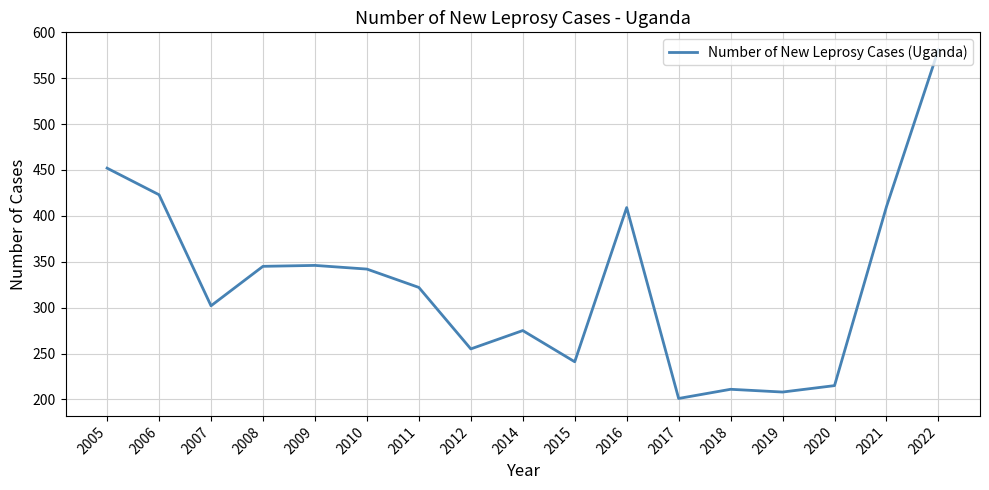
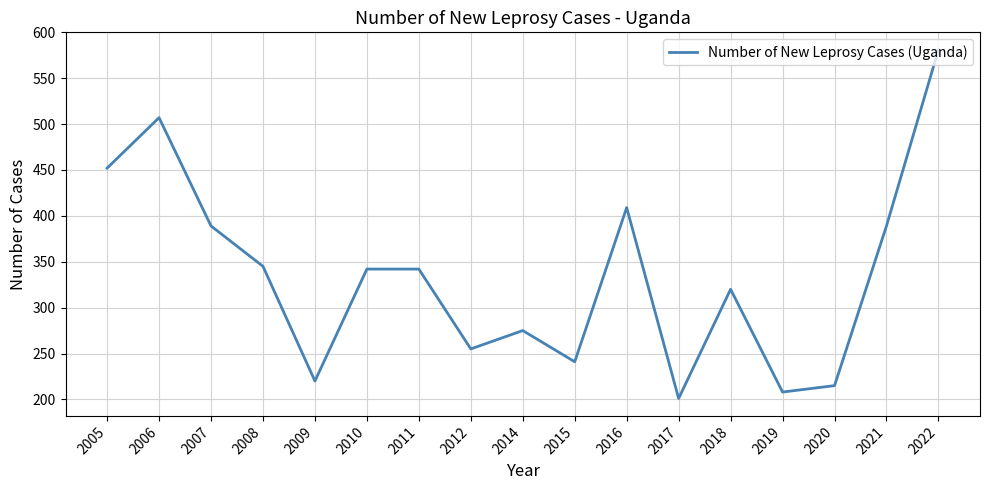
2006: 420 -> 510
2007: 300 -> 390
2009: 350 -> 220
2011: 320 -> 340
2018: 210 -> 320
2021: 410 -> 390
